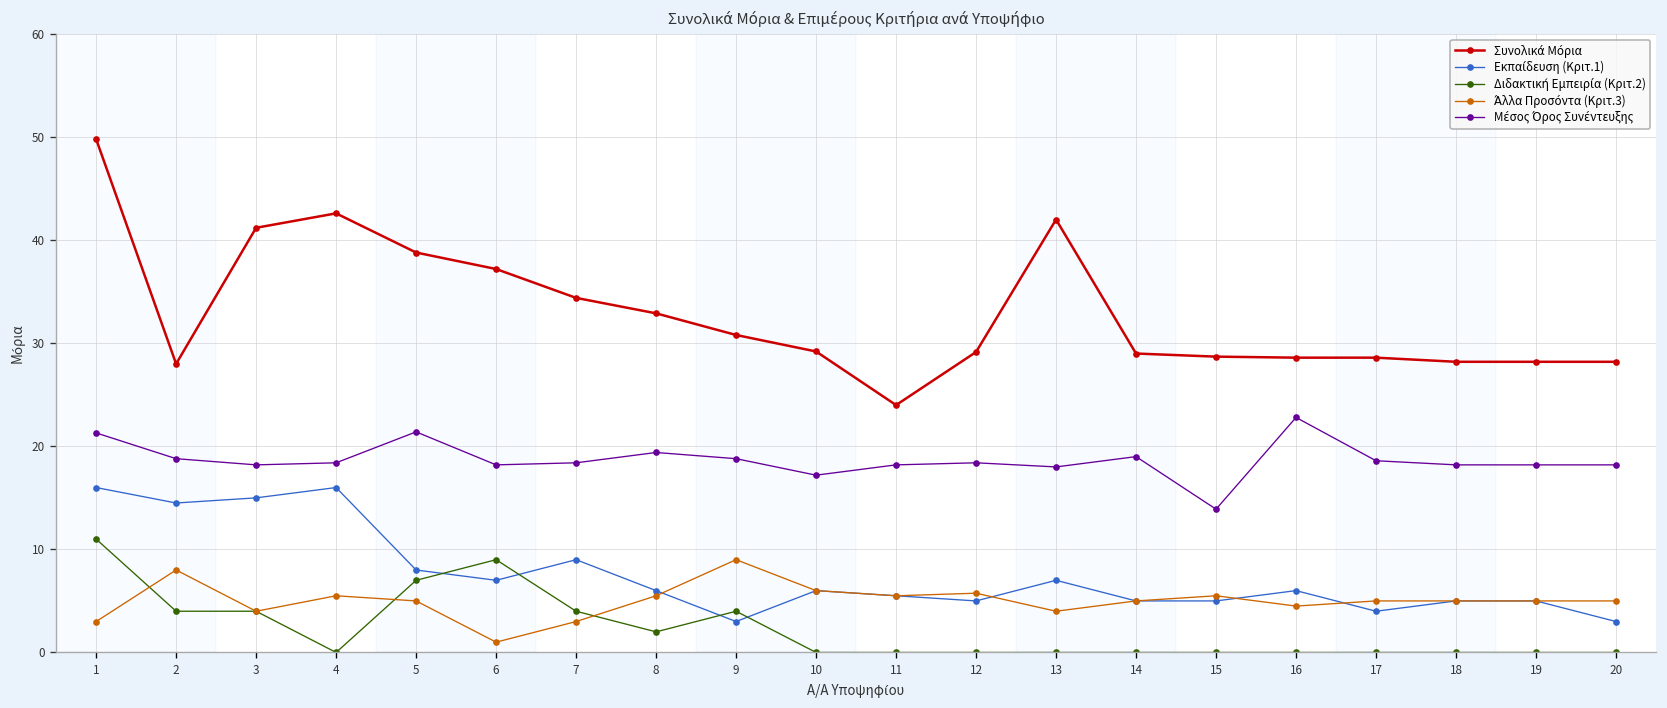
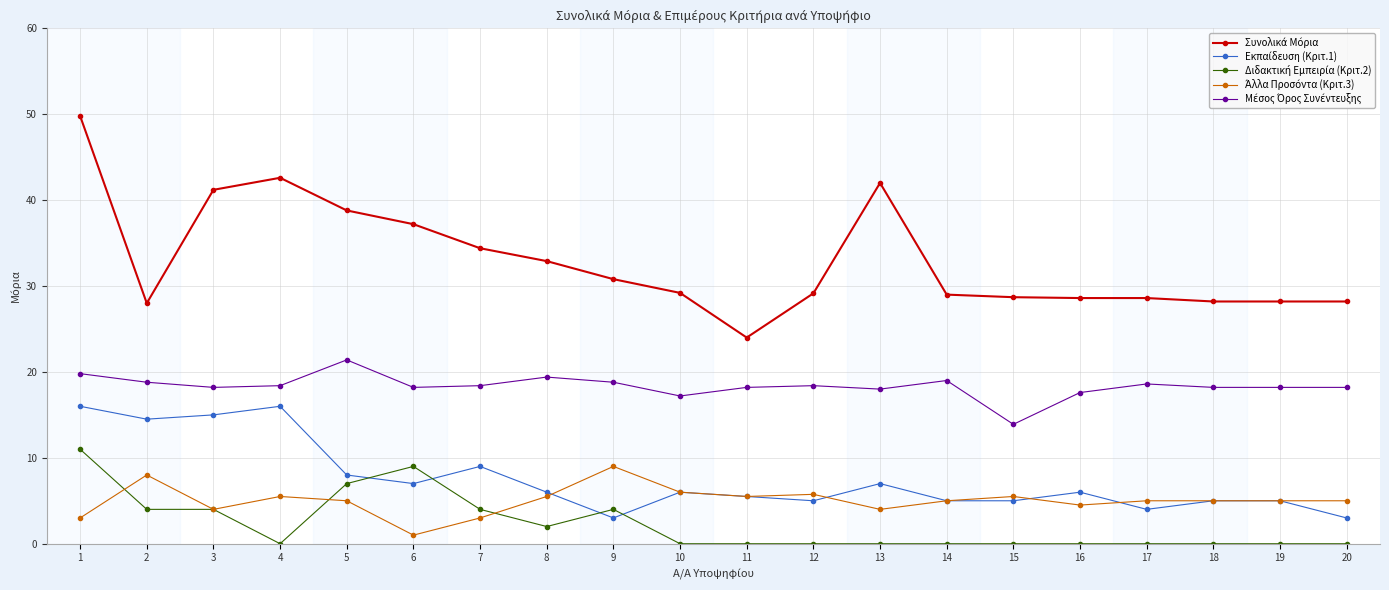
Μέσος Όρος Συνέντευξης, 1: 21 -> 20
Μέσος Όρος Συνέντευξης, 16: 23 -> 18
